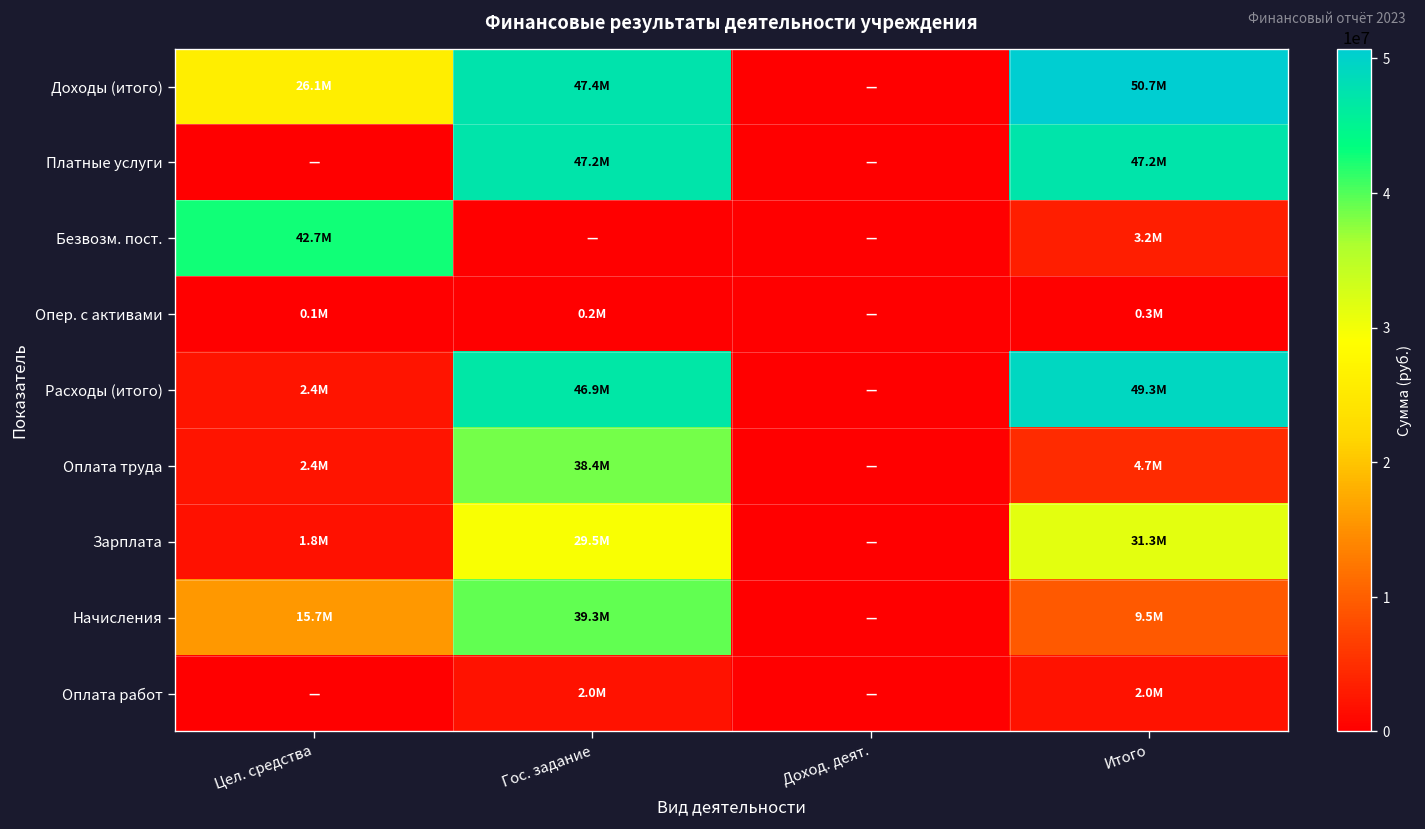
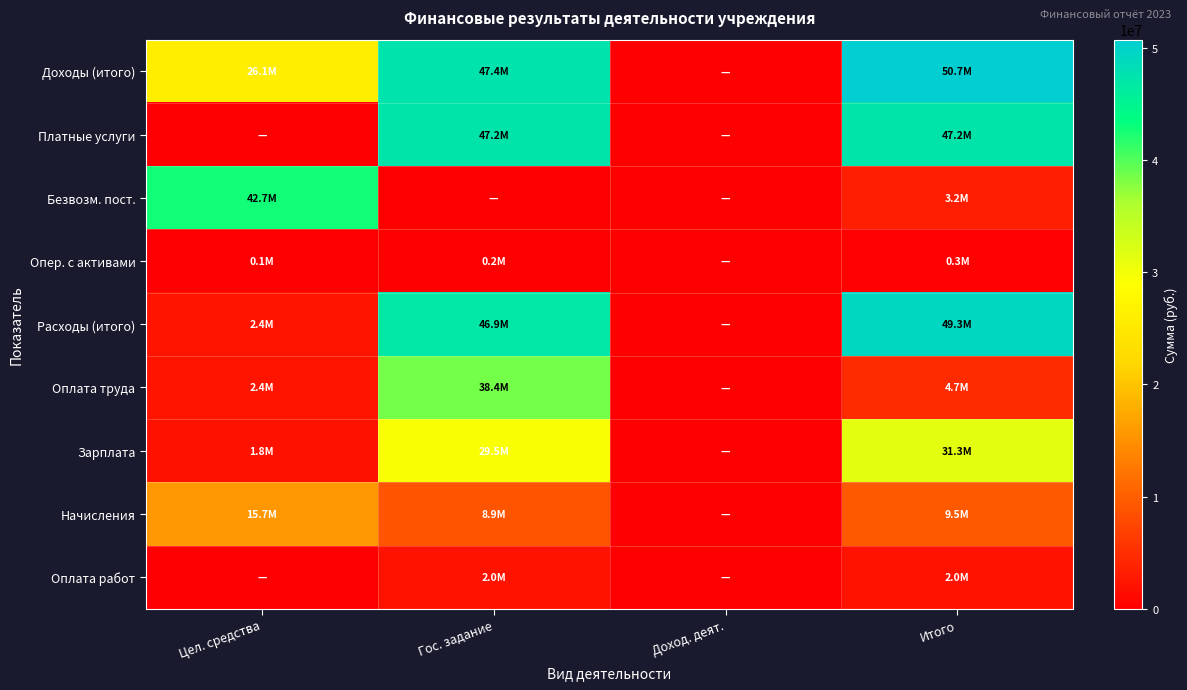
Начисления, Гос. задание: 39.3M -> 8.9M
